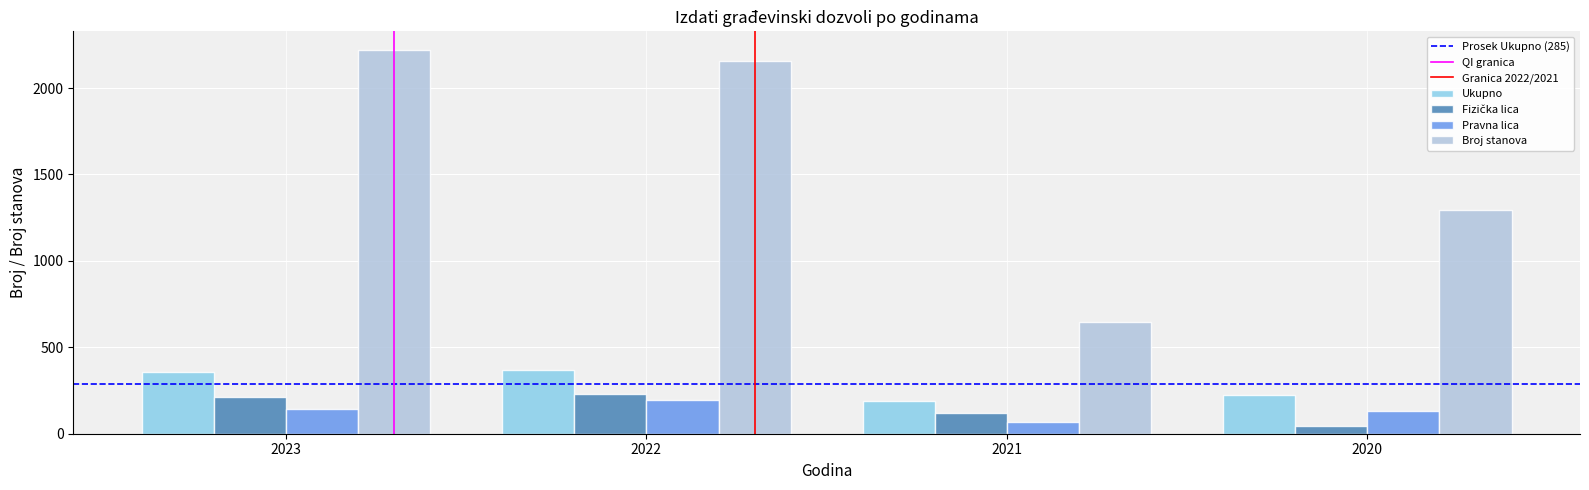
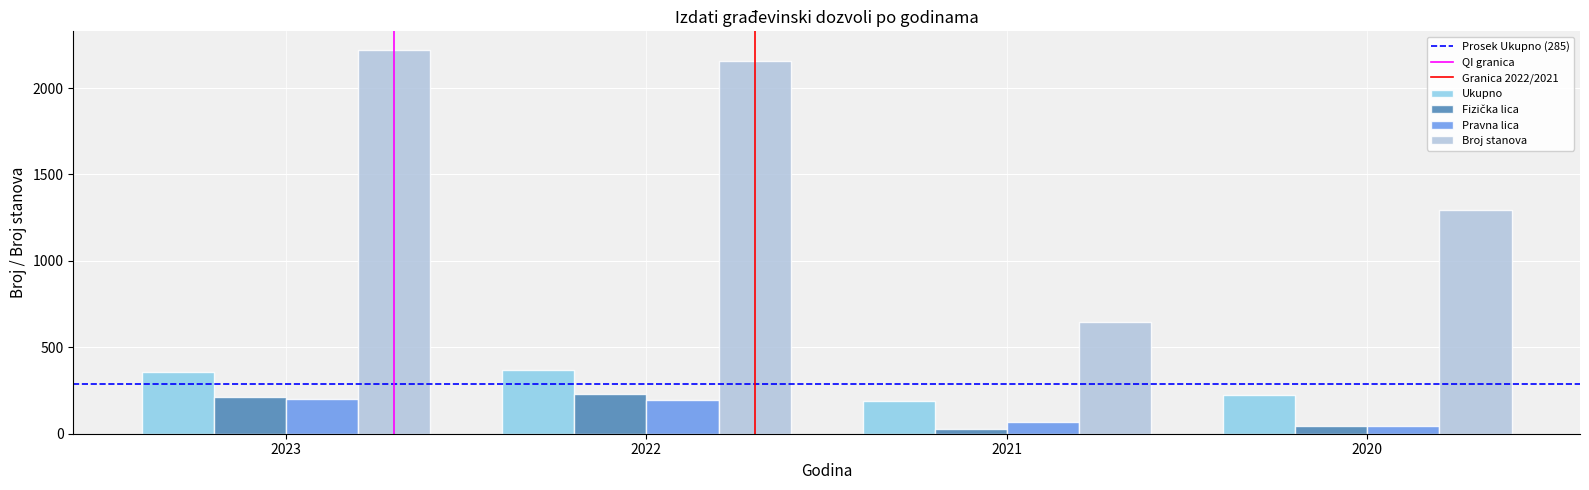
Pravna lica, 2023: 140 -> 200
Fizička lica, 2021: 120 -> 30
Pravna lica, 2020: 130 -> 40
